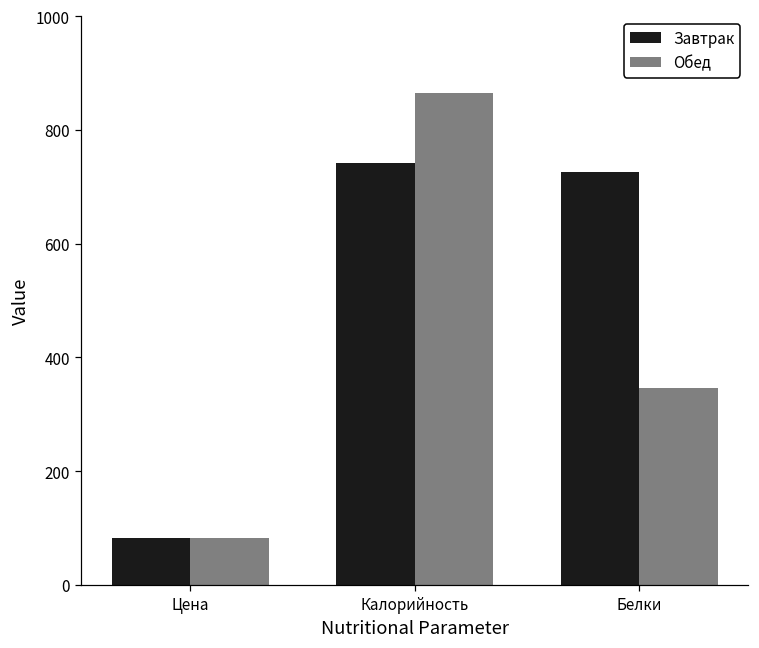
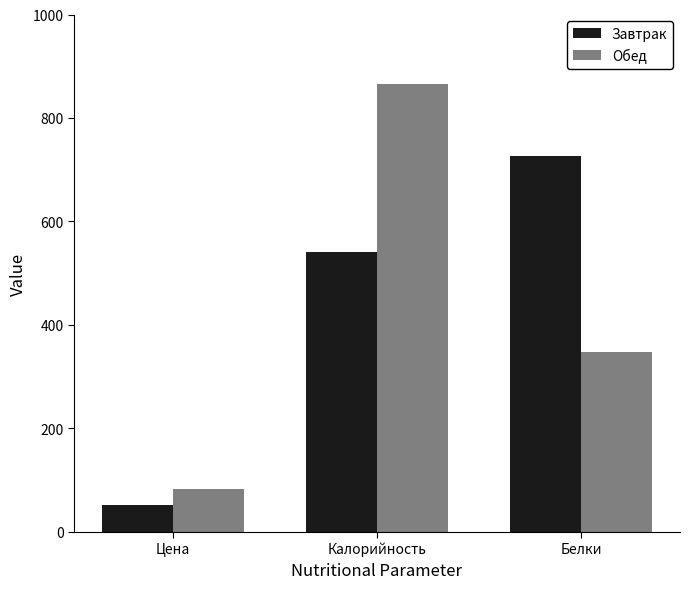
Завтрак, Цена: 80 -> 50
Завтрак, Калорийность: 740 -> 540
